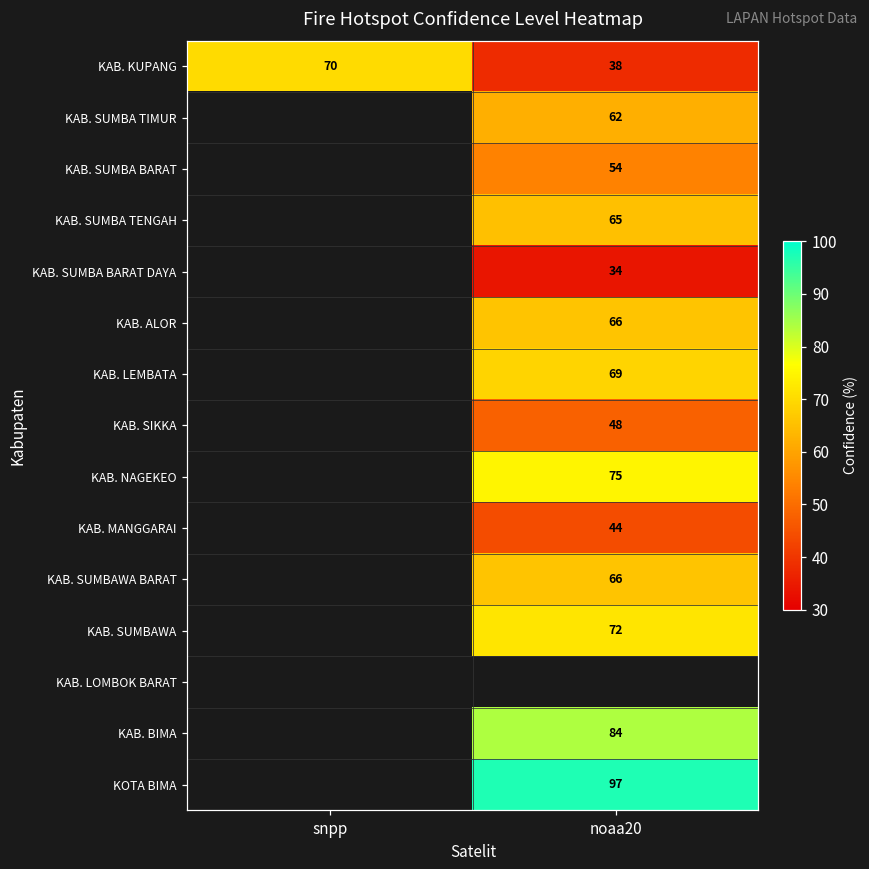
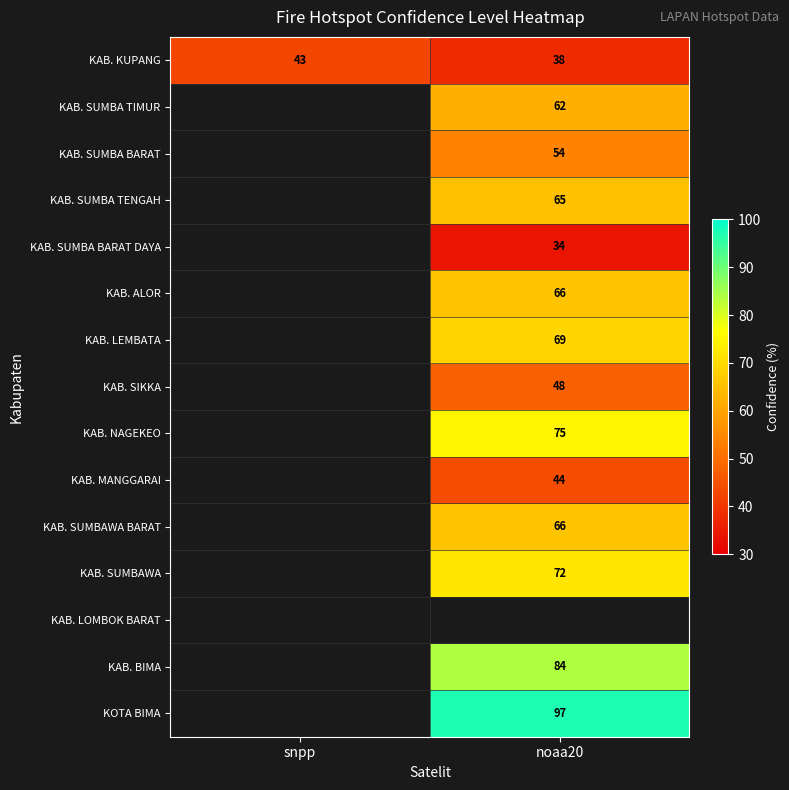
KAB. KUPANG, snpp: 70 -> 43
